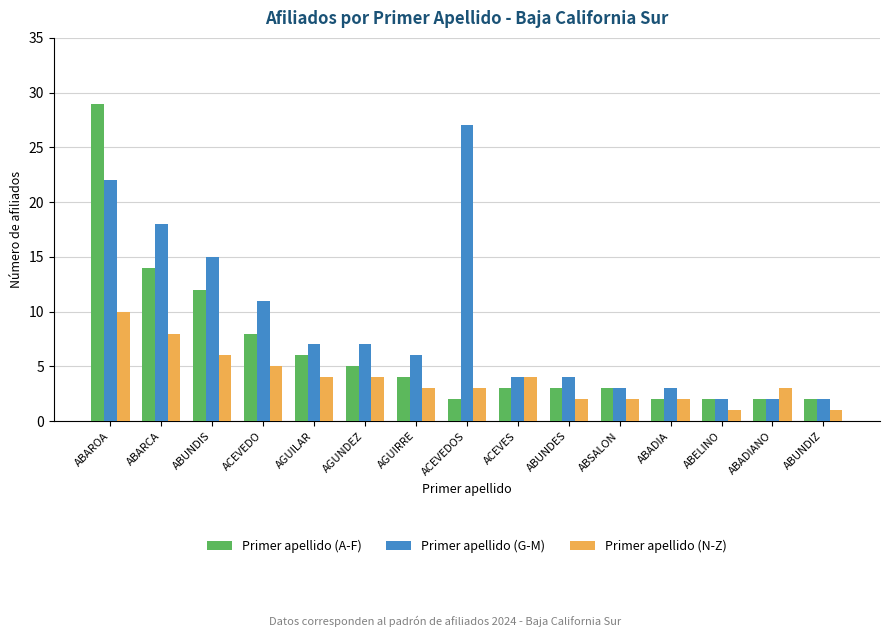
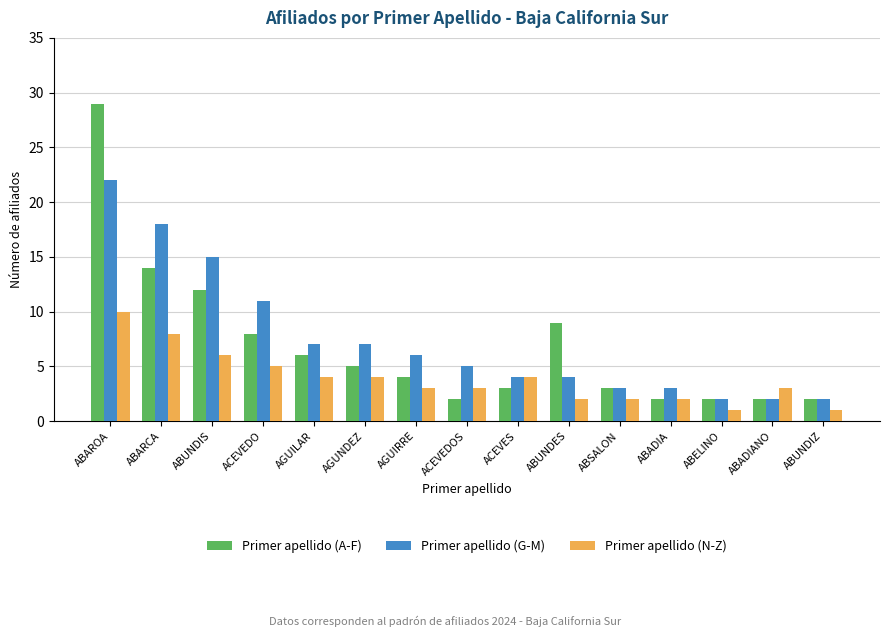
Primer apellido (G-M), ACEVEDOS: 27 -> 5
Primer apellido (A-F), ABUNDES: 3 -> 9
